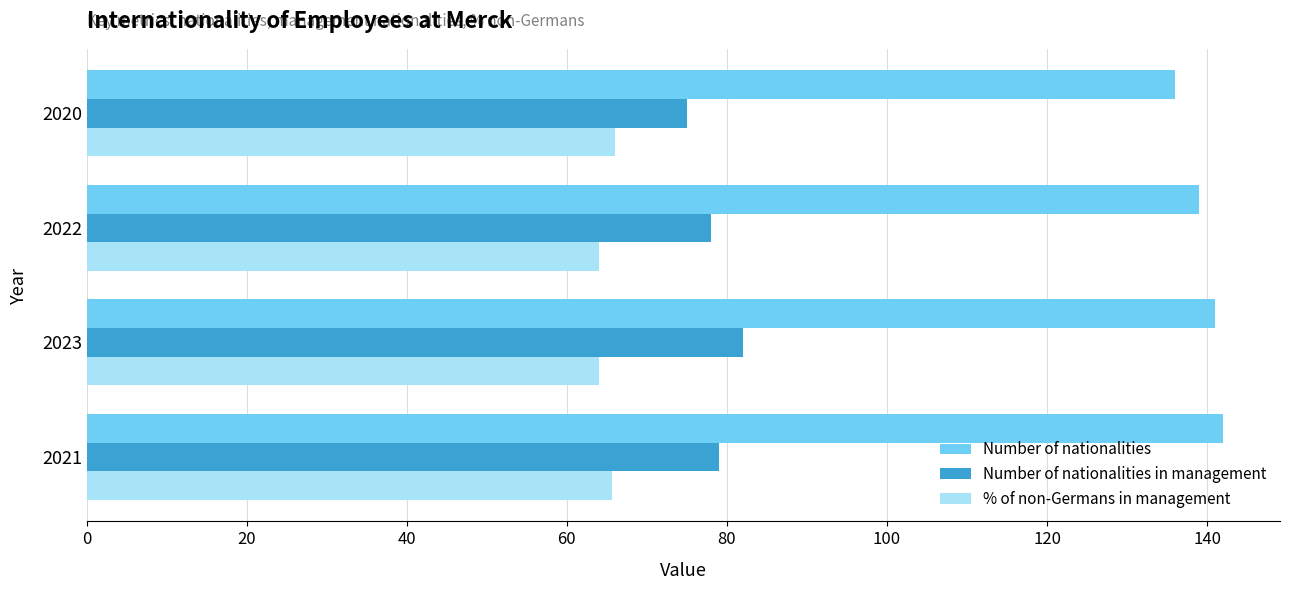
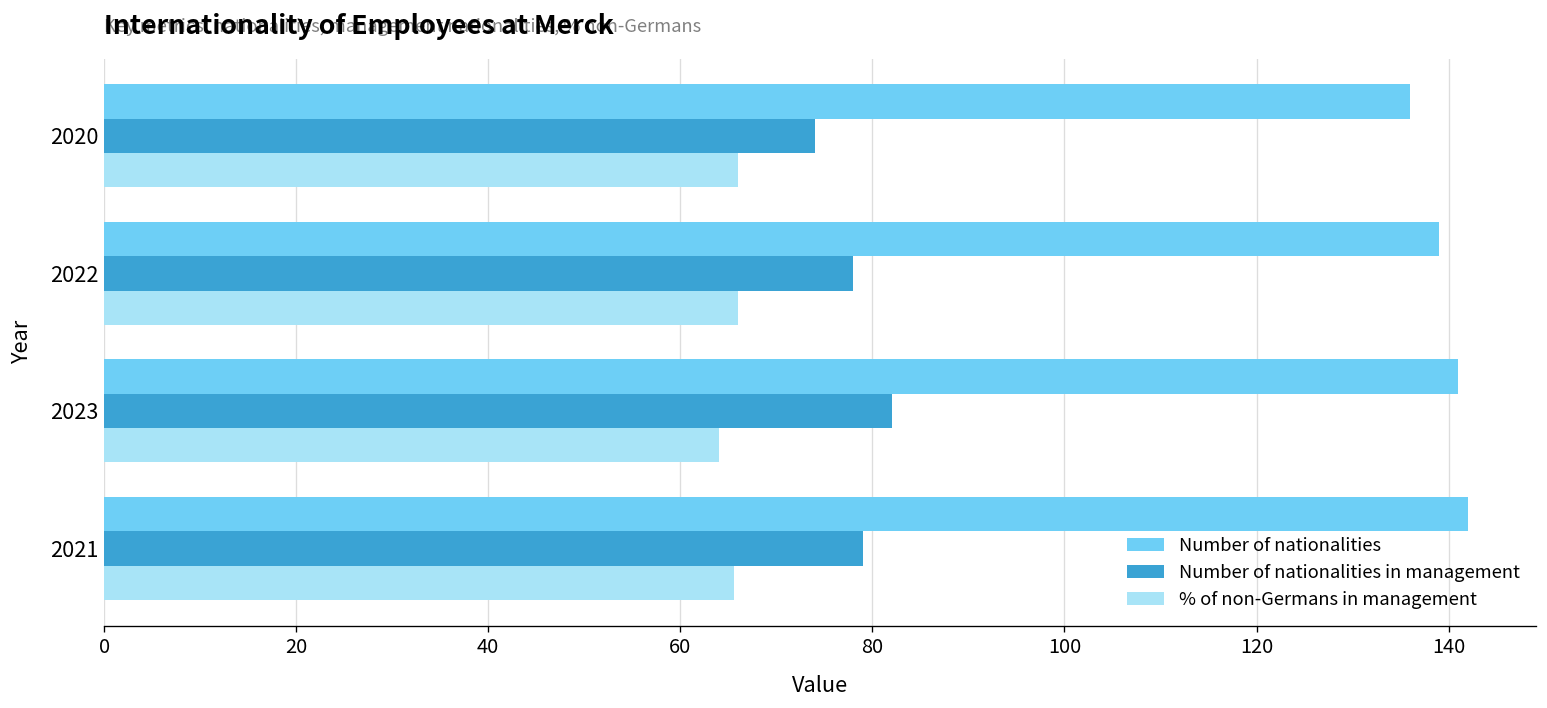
Number of nationalities in management, 2020: 75 -> 74
% of non-Germans in management, 2022: 64 -> 66
